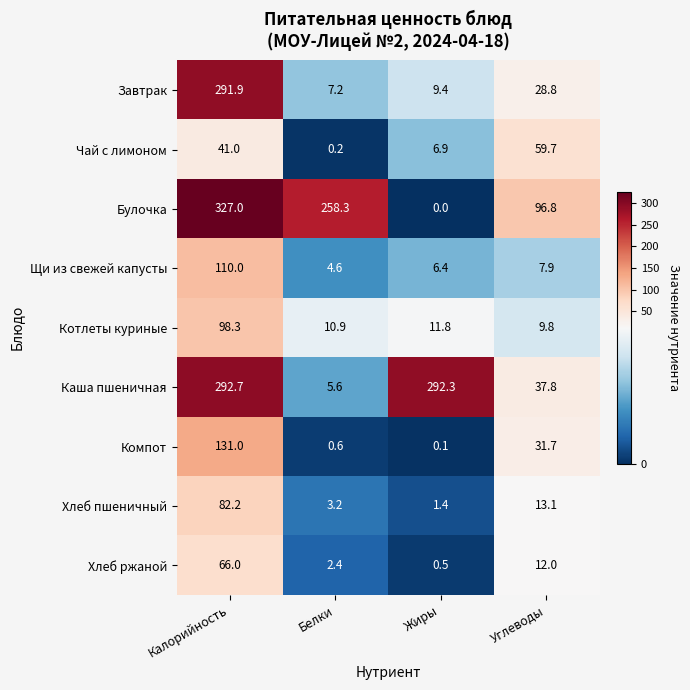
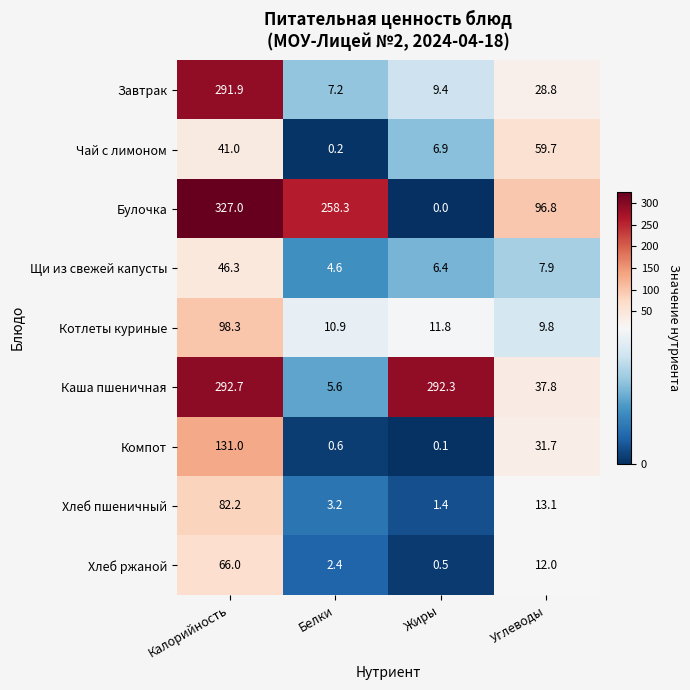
Щи из свежей капусты, Калорийность: 110.0 -> 46.3
